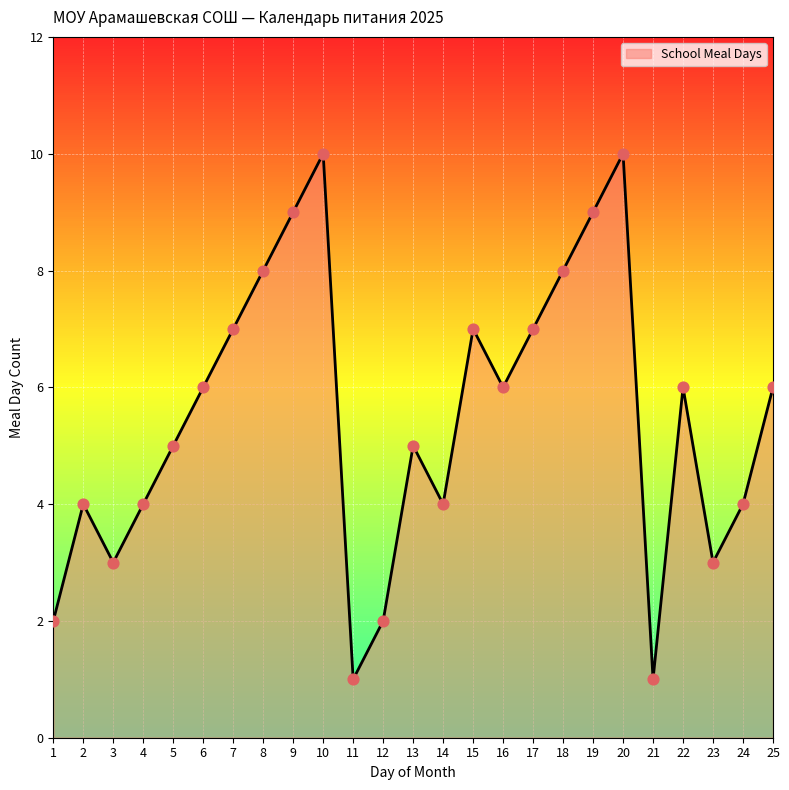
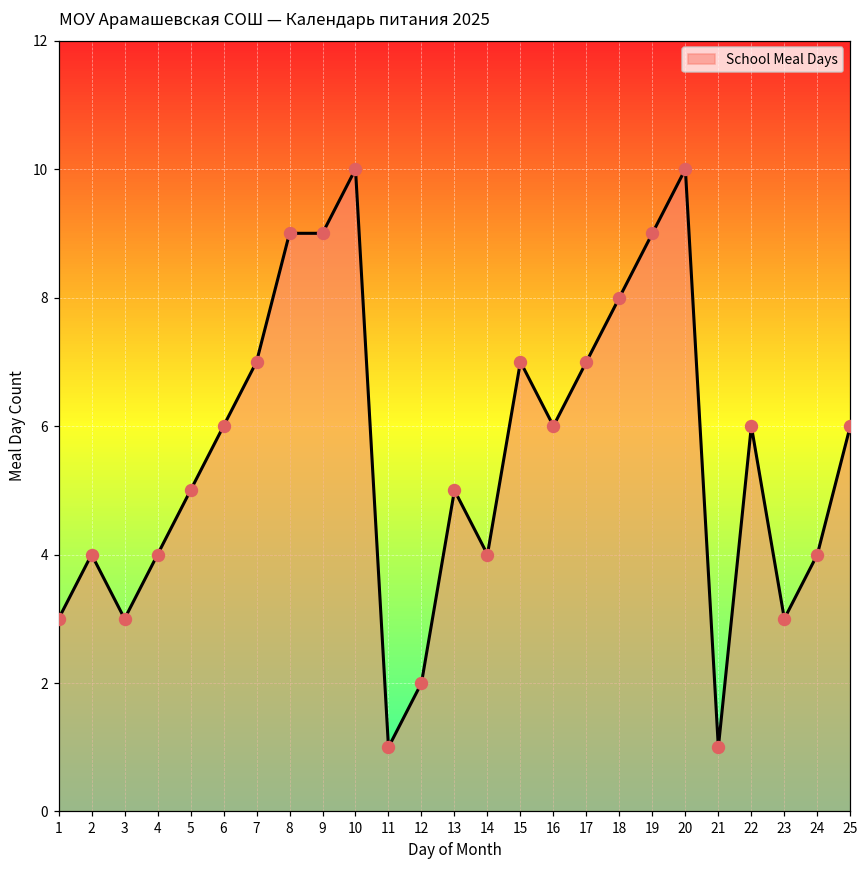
1: 2 -> 3
8: 8 -> 9
